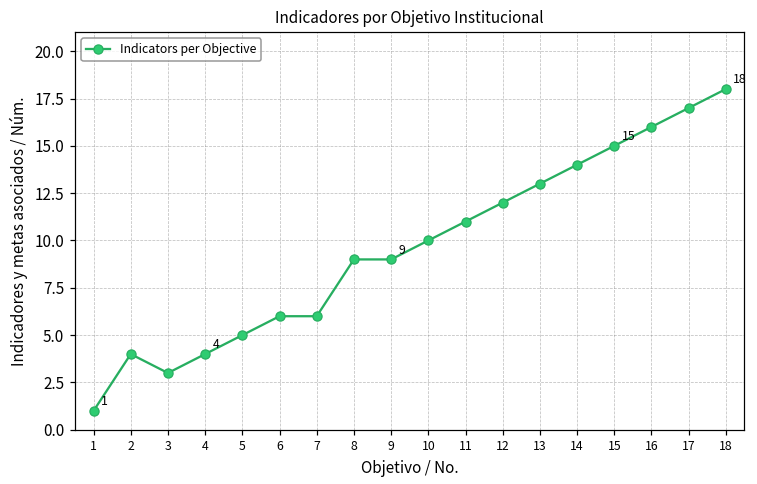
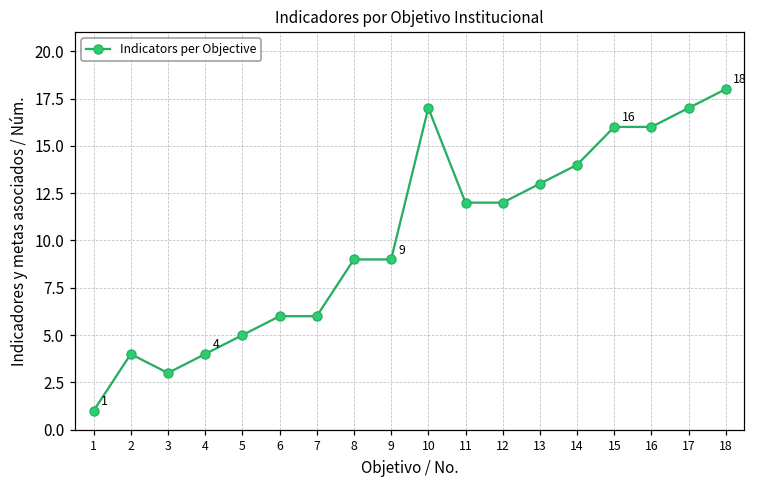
10: 10 -> 17
11: 11 -> 12
15: 15 -> 16
